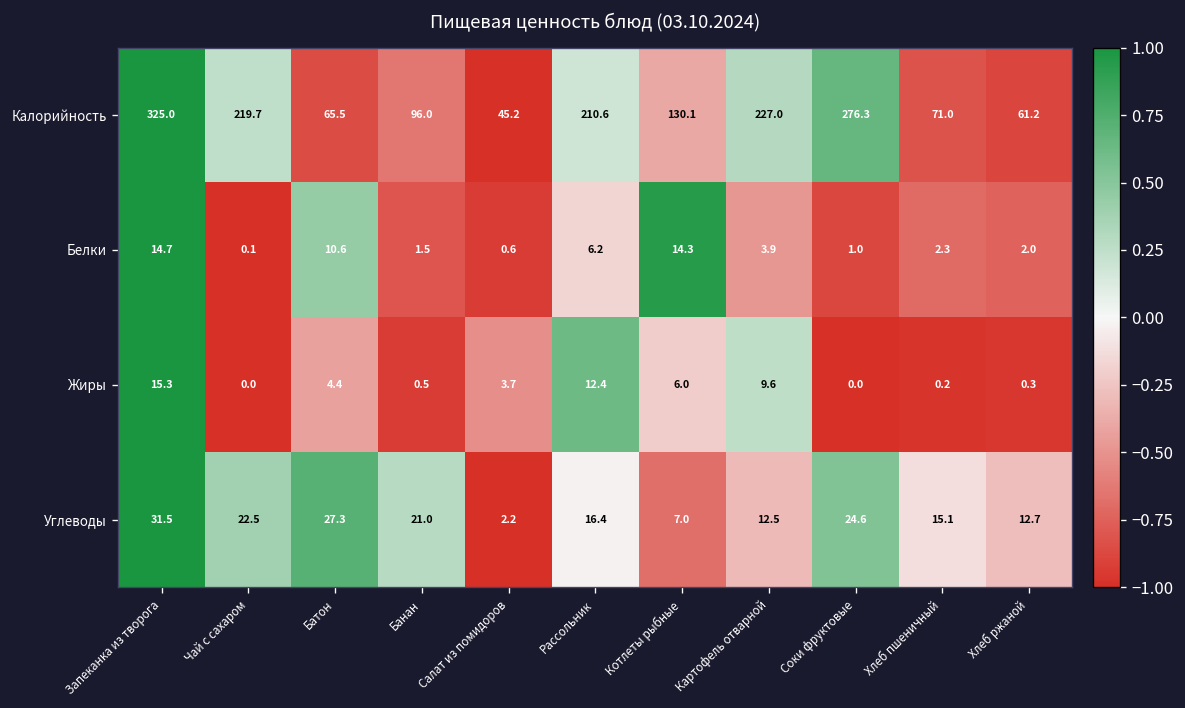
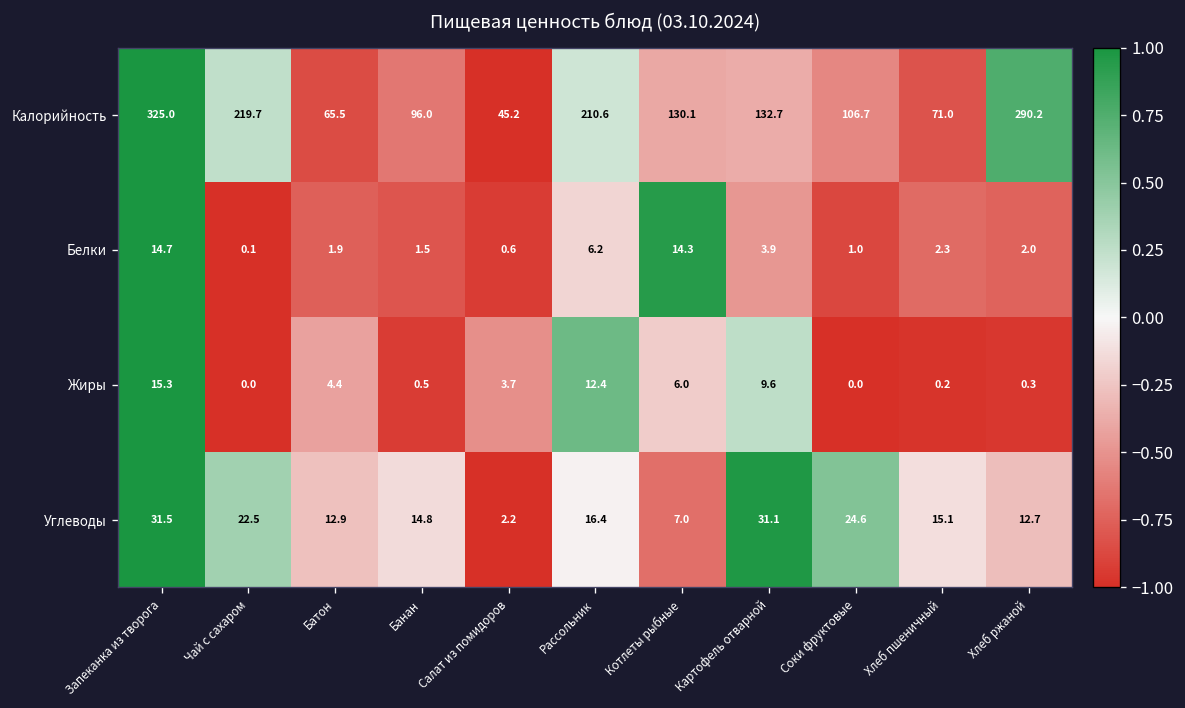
Калорийность, Картофель отварной: 227.0 -> 132.7
Калорийность, Соки фруктовые: 276.3 -> 106.7
Калорийность, Хлеб ржаной: 61.2 -> 290.2
Белки, Батон: 10.6 -> 1.9
Углеводы, Батон: 27.3 -> 12.9
Углеводы, Банан: 21.0 -> 14.8
Углеводы, Картофель отварной: 12.5 -> 31.1
